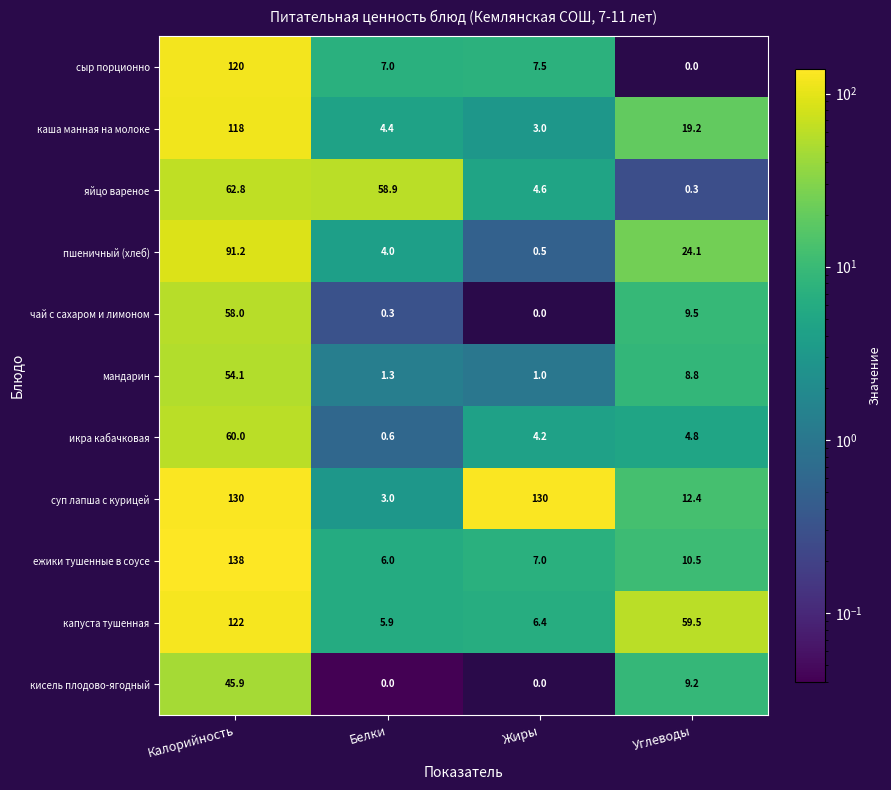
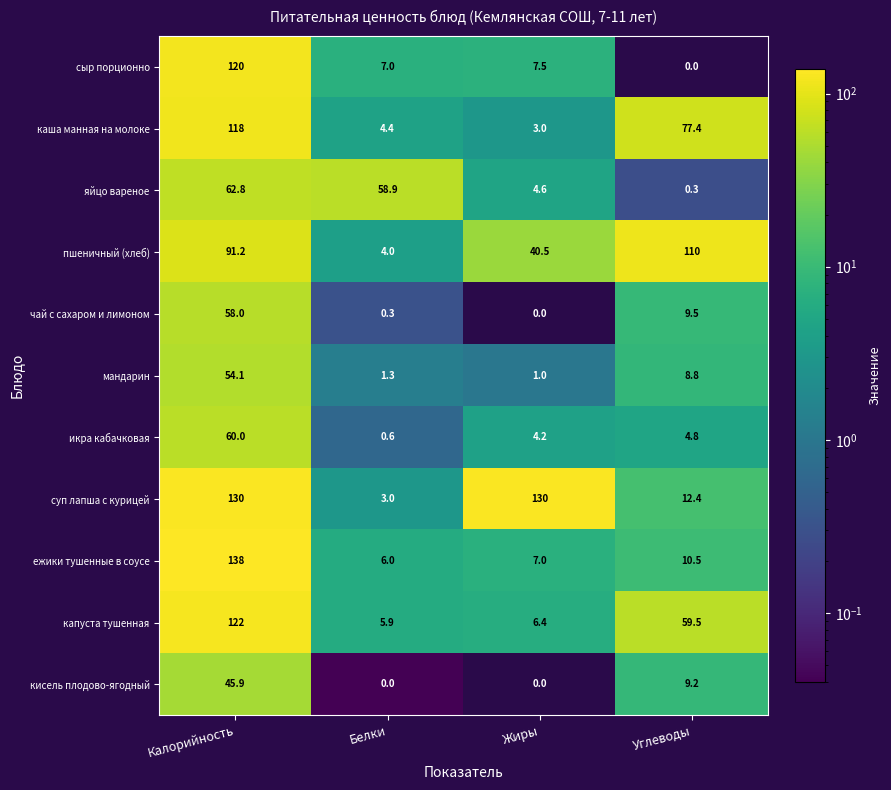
каша манная на молоке, Углеводы: 19.2 -> 77.4
пшеничный (хлеб), Жиры: 0.5 -> 40.5
пшеничный (хлеб), Углеводы: 24.1 -> 110
